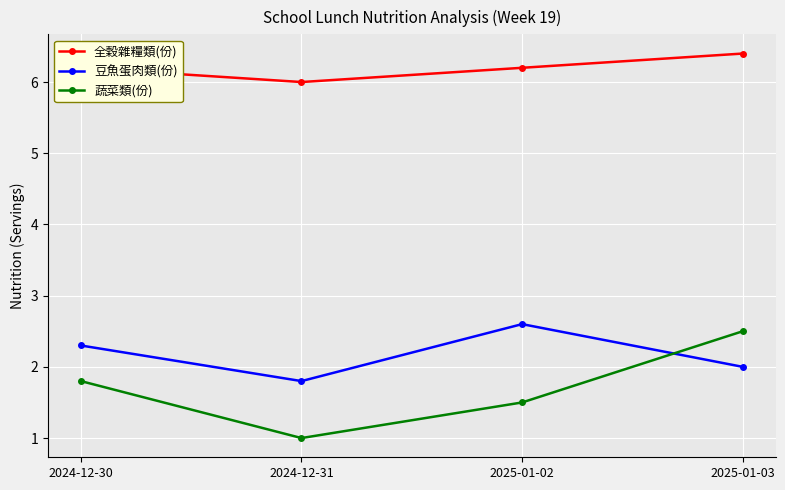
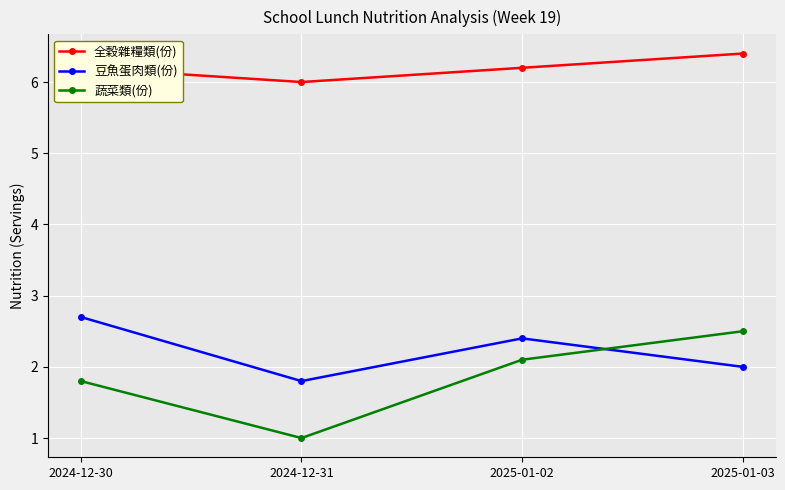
豆魚蛋肉類(份), 2024-12-30: 2.3 -> 2.7
豆魚蛋肉類(份), 2025-01-02: 2.6 -> 2.4
蔬菜類(份), 2025-01-02: 1.5 -> 2.1
